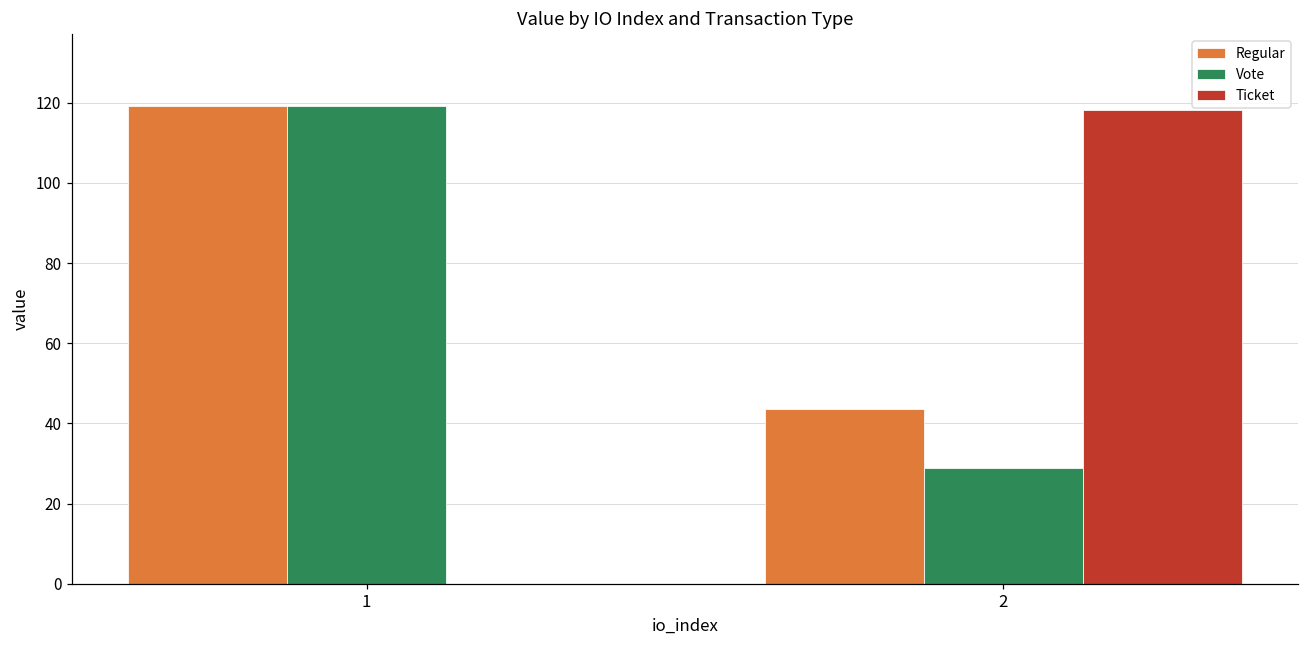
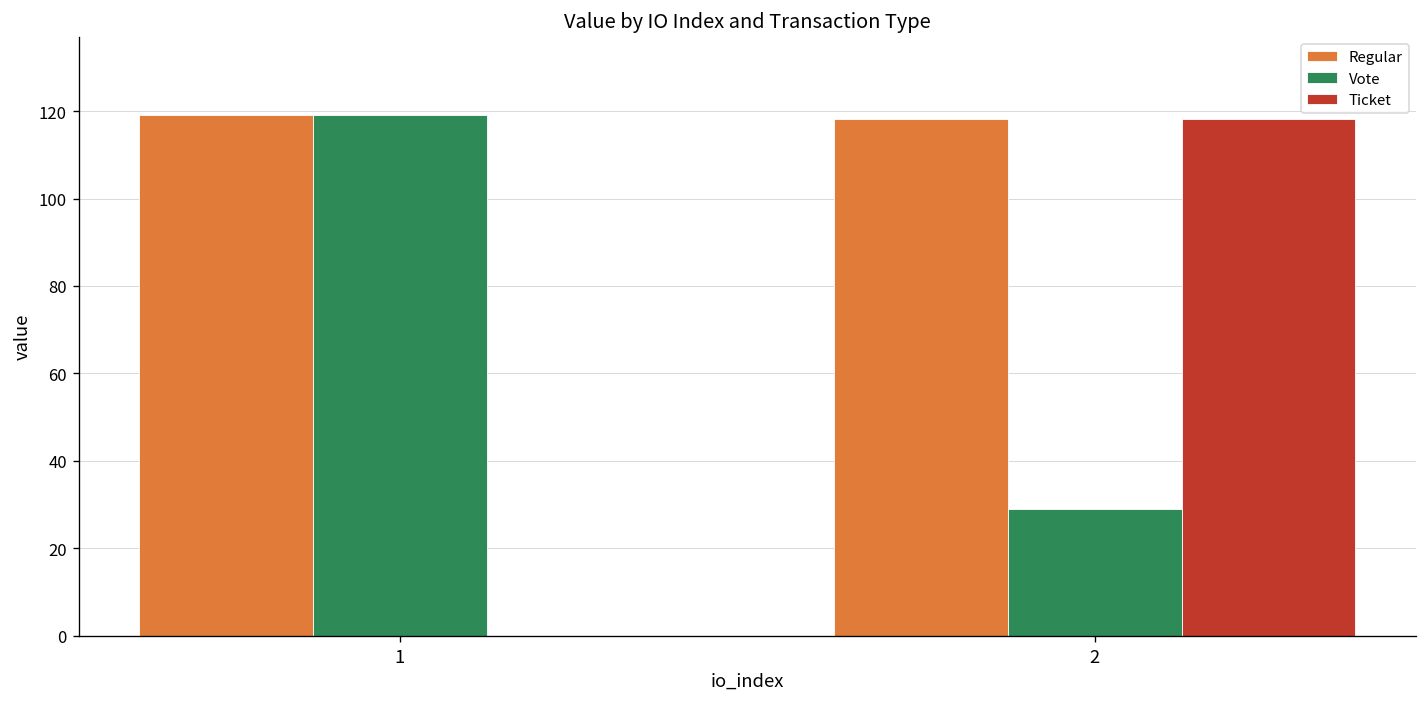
Regular, 2: 44 -> 118
